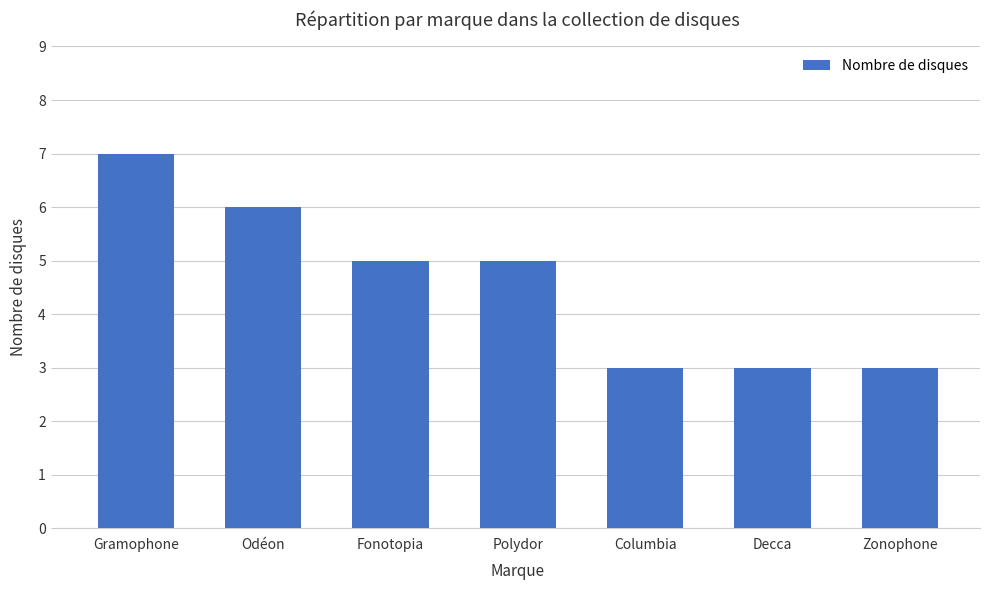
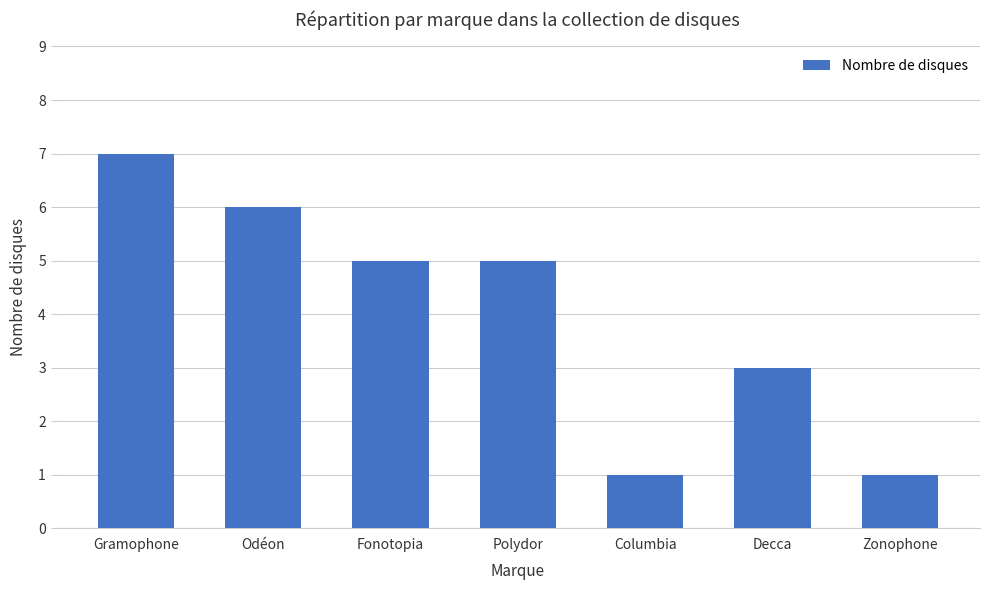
Columbia: 3 -> 1
Zonophone: 3 -> 1
